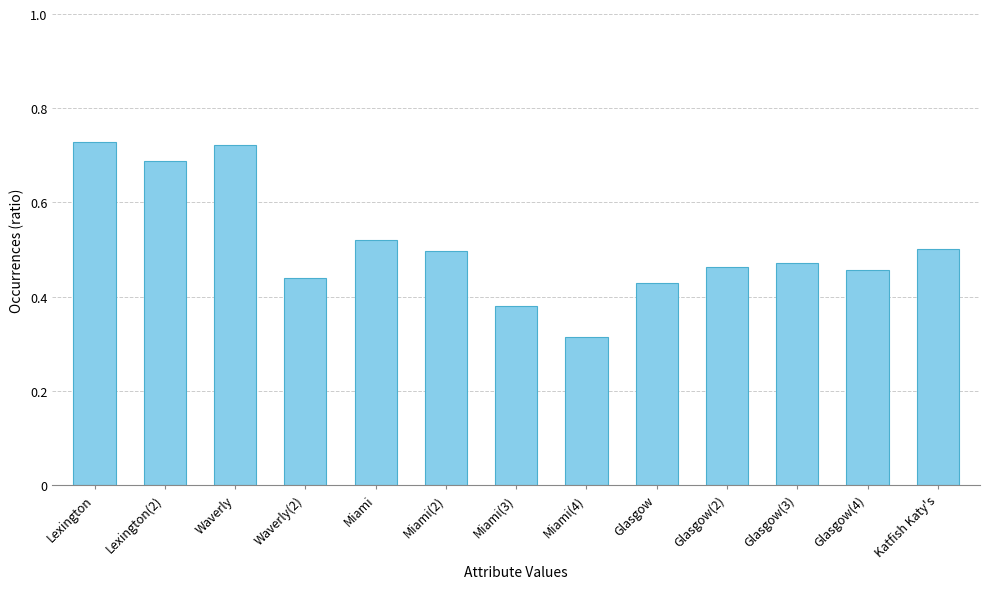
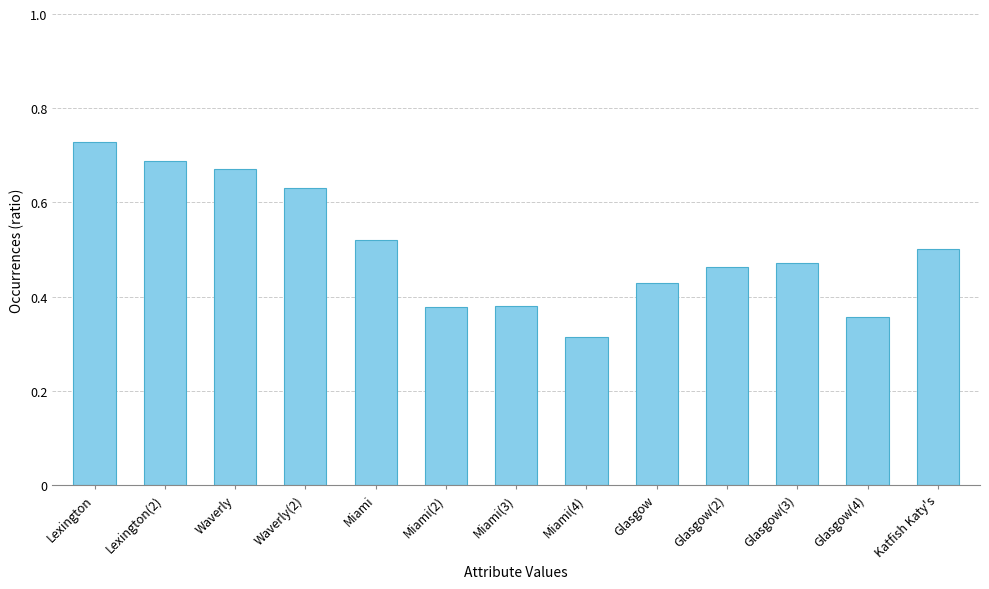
Waverly: 0.72 -> 0.67
Waverly(2): 0.44 -> 0.63
Miami(2): 0.50 -> 0.38
Glasgow(4): 0.46 -> 0.36
